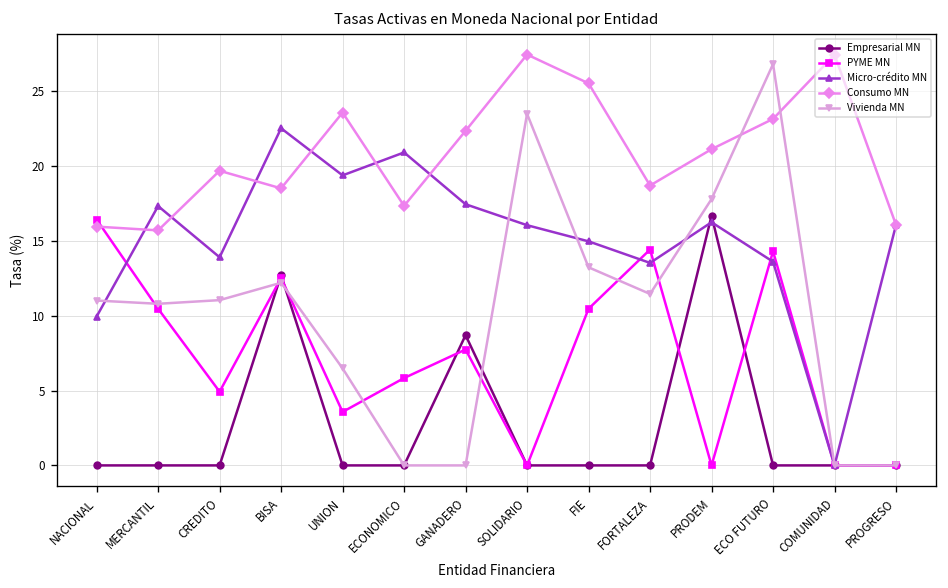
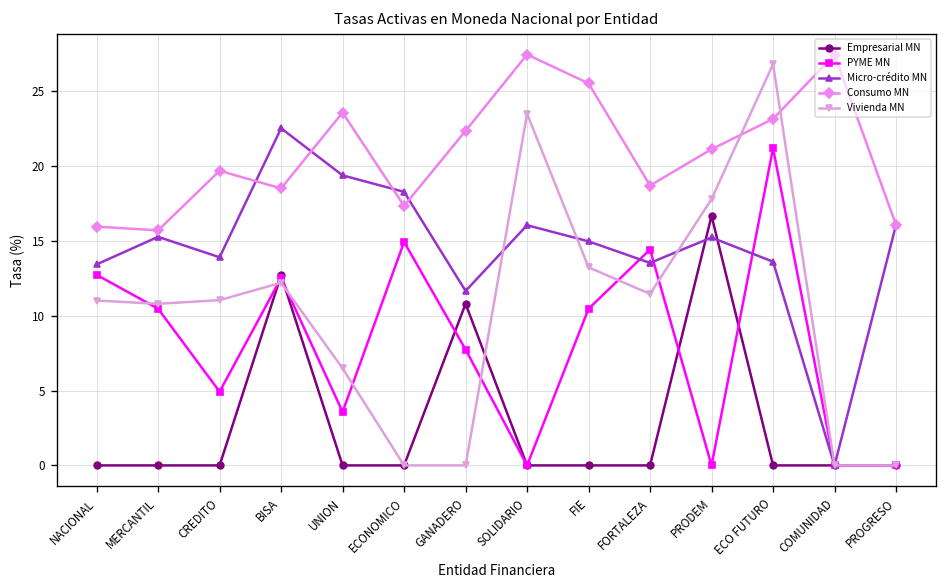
PYME MN, NACIONAL: 16.4 -> 12.7
Micro-crédito MN, NACIONAL: 10.0 -> 13.4
Micro-crédito MN, MERCANTIL: 17.3 -> 15.3
PYME MN, ECONOMICO: 5.8 -> 14.9
Micro-crédito MN, ECONOMICO: 20.9 -> 18.3
Empresarial MN, GANADERO: 8.7 -> 10.8
Micro-crédito MN, GANADERO: 17.5 -> 11.7
Micro-crédito MN, PRODEM: 16.3 -> 15.2
PYME MN, ECO FUTURO: 14.3 -> 21.2
